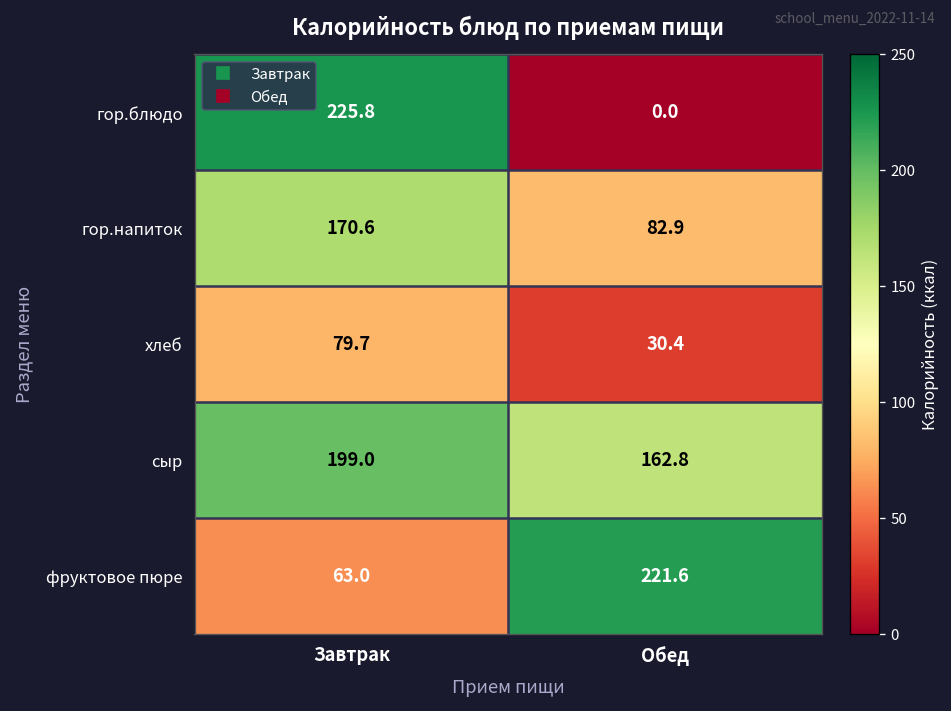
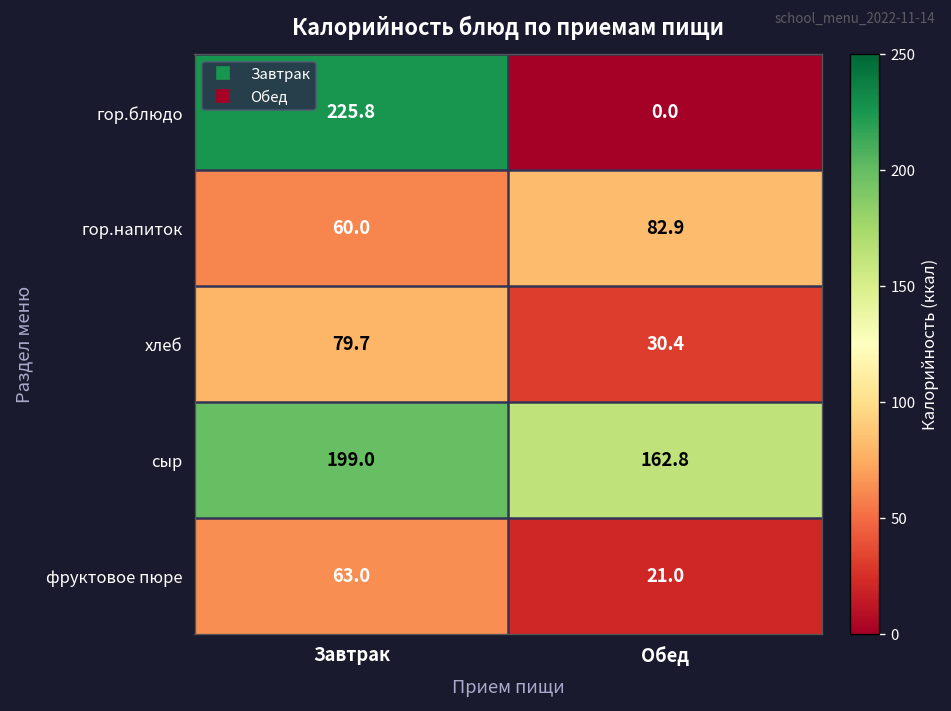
гор.напиток, Завтрак: 170.6 -> 60.0
фруктовое пюре, Обед: 221.6 -> 21.0
